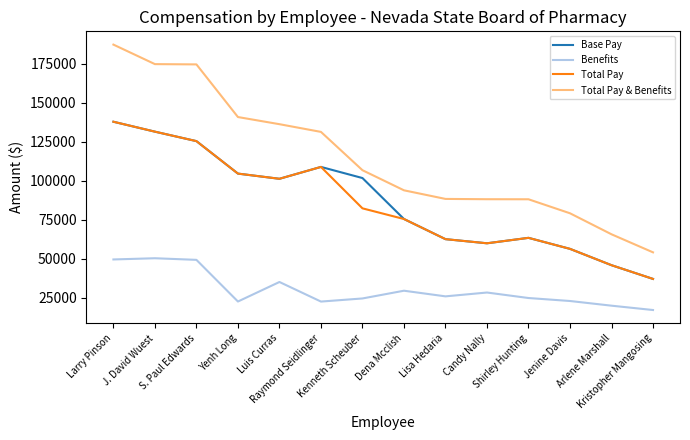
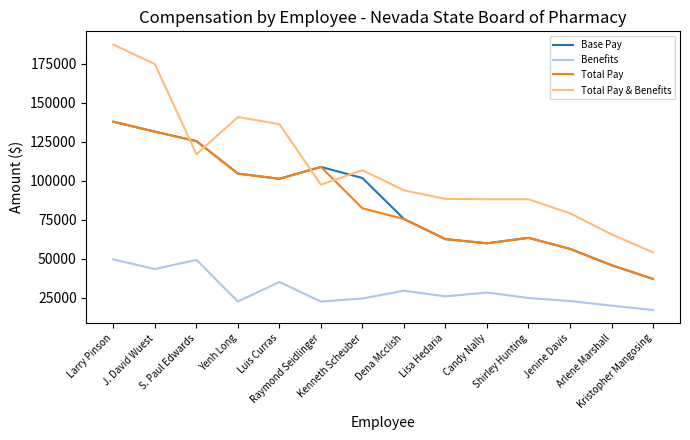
Benefits, J. David Wuest: 50000 -> 43000
Total Pay & Benefits, S. Paul Edwards: 175000 -> 117000
Total Pay & Benefits, Raymond Seidlinger: 131000 -> 97000
